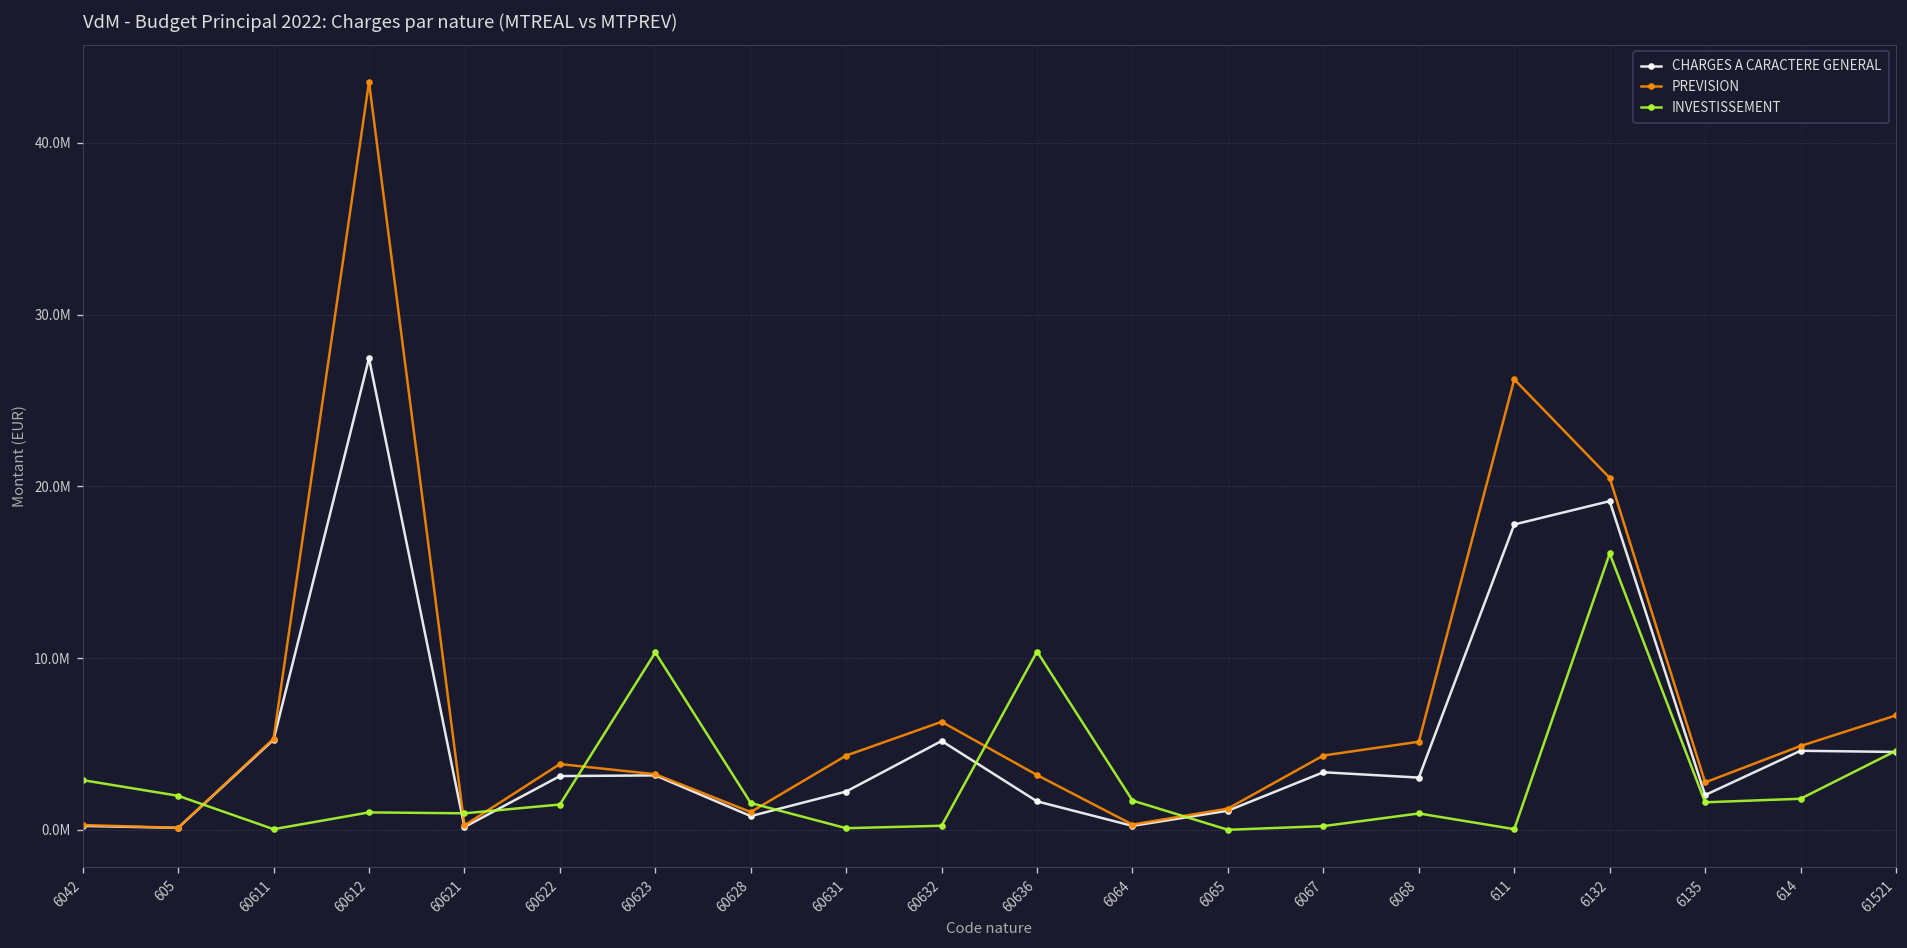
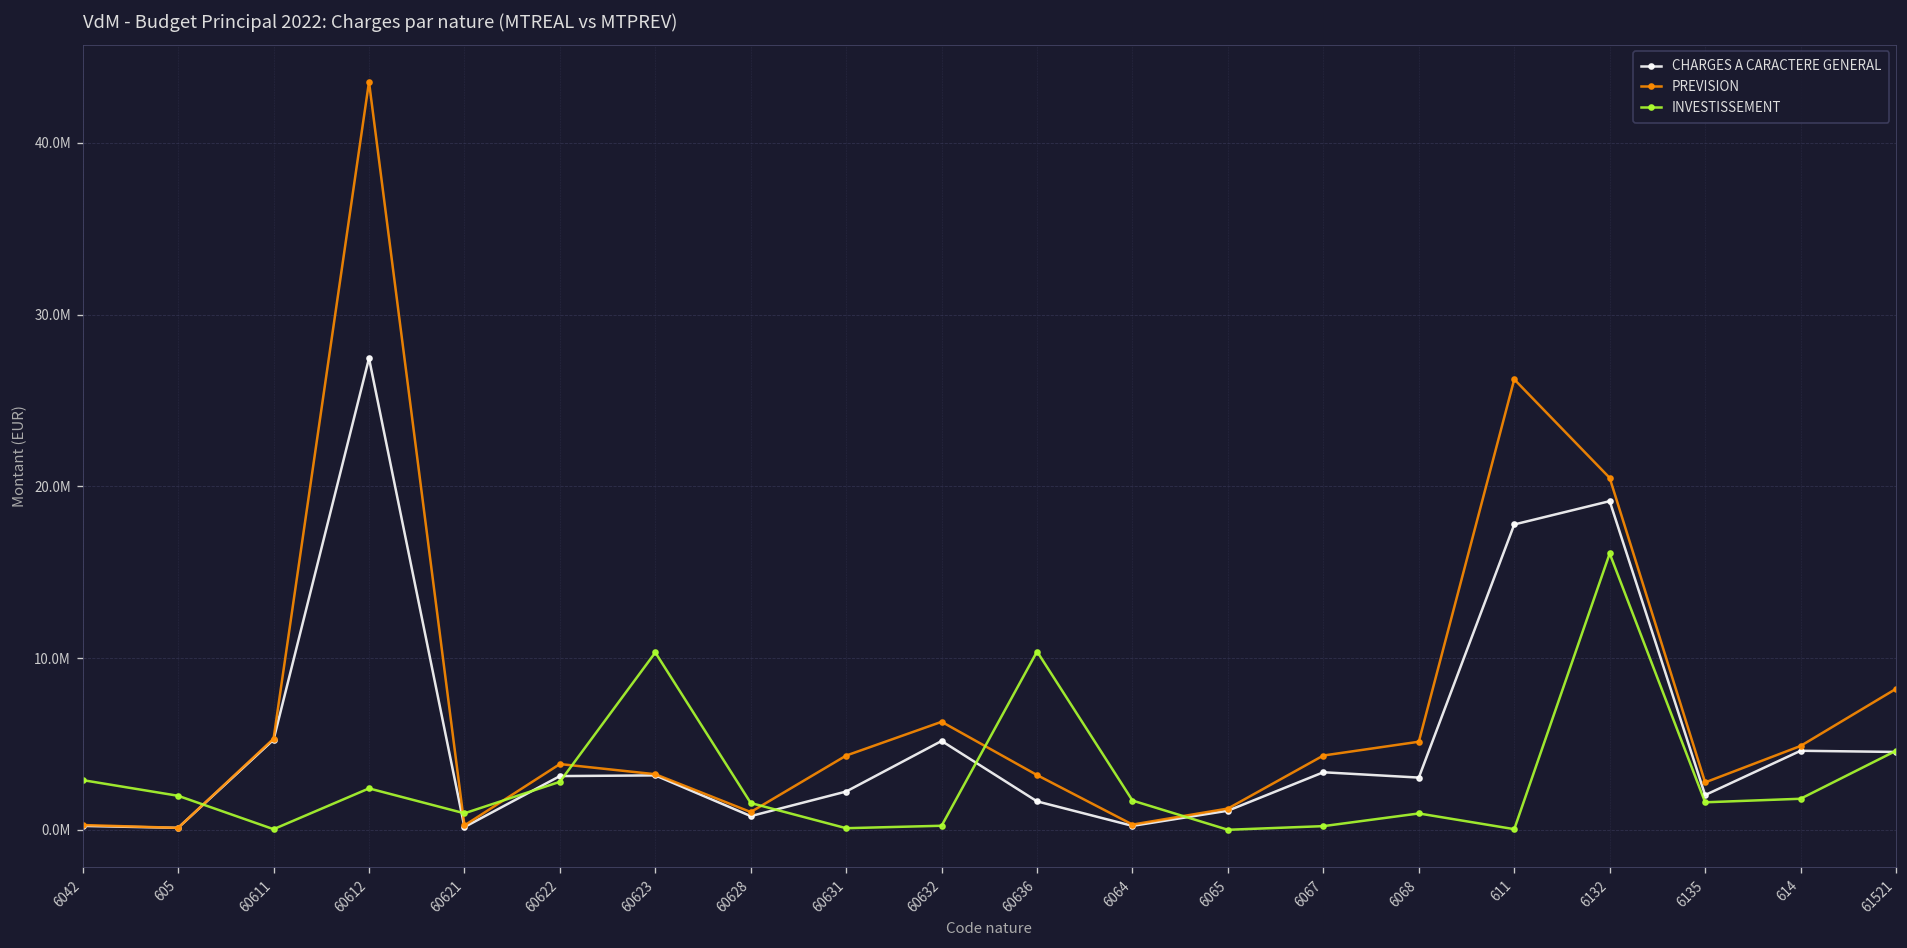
INVESTISSEMENT, 60612: 1000000 -> 2400000
INVESTISSEMENT, 60622: 1500000 -> 2800000
PREVISION, 61521: 6700000 -> 8200000
